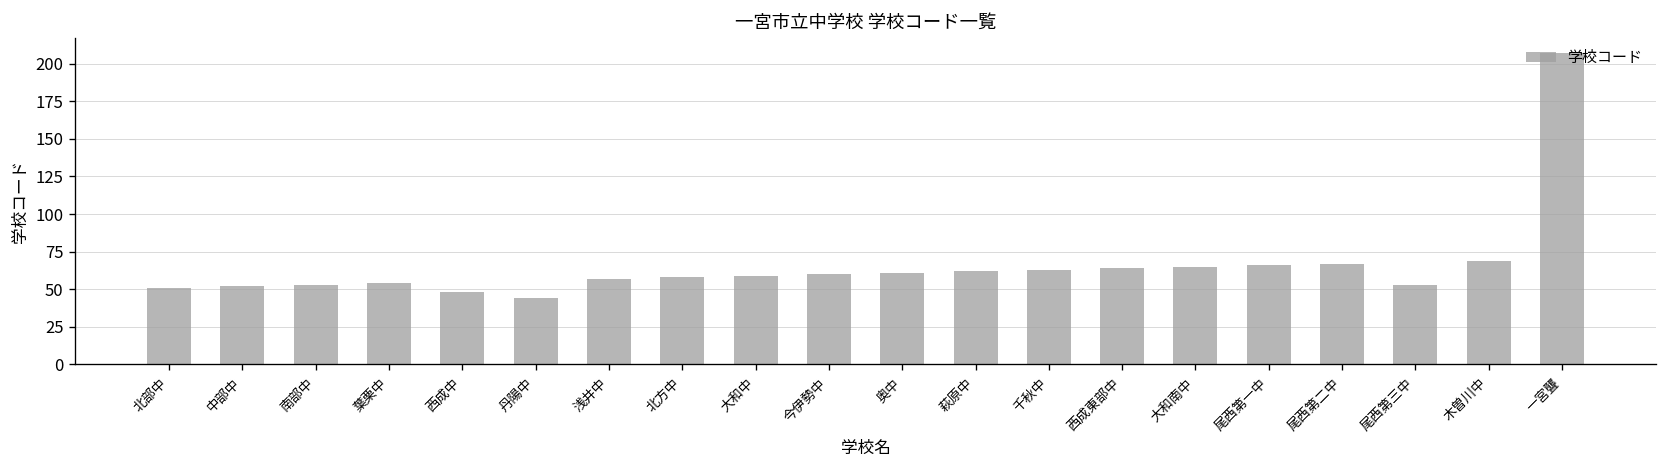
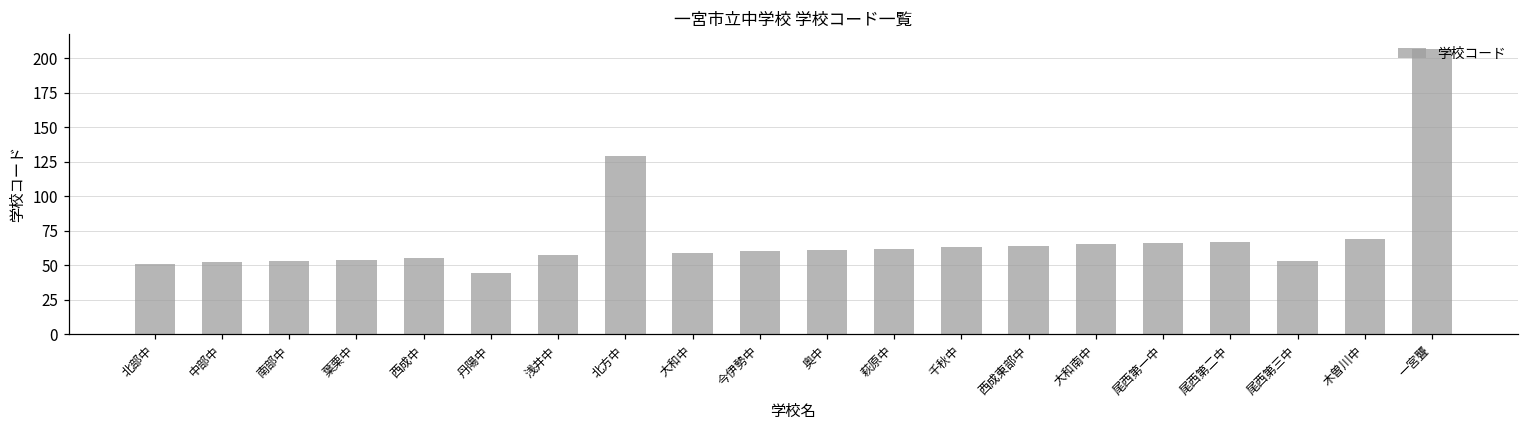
西成中: 48 -> 55
北方中: 58 -> 129
